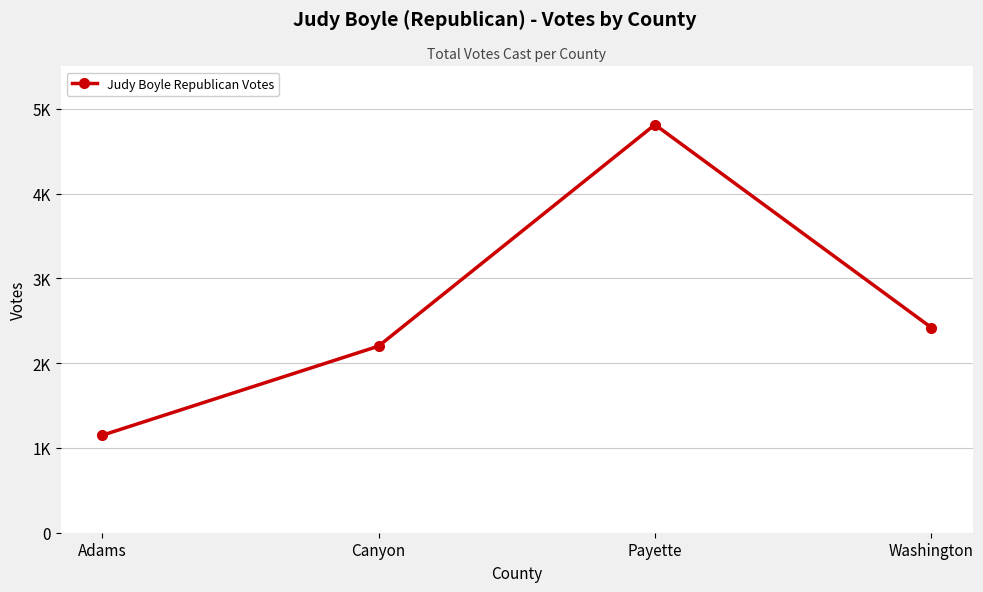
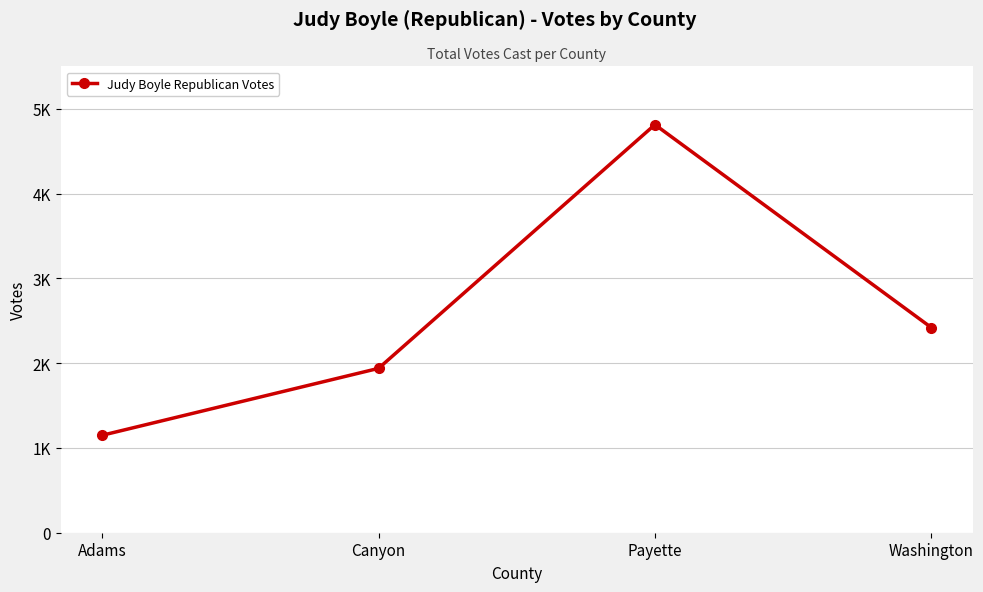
Canyon: 2200 -> 1900
